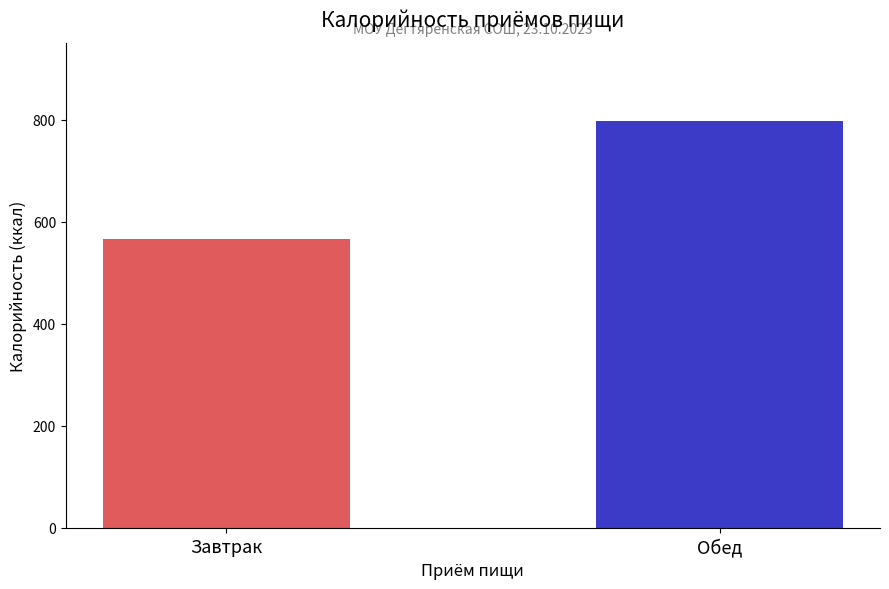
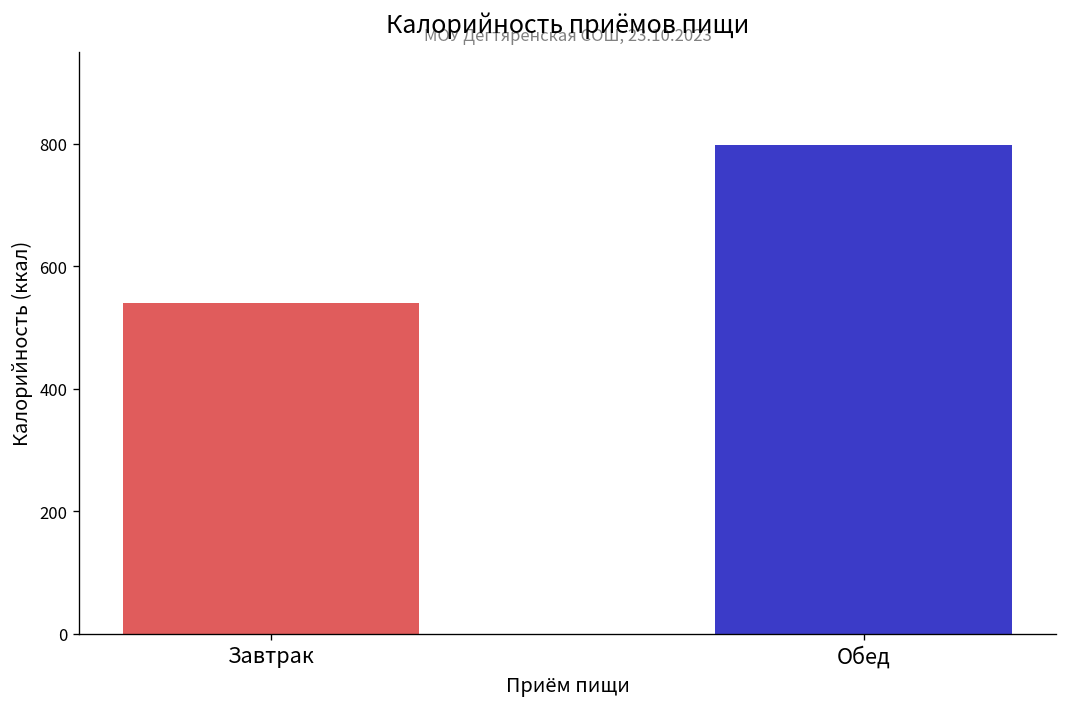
Завтрак: 570 -> 540
